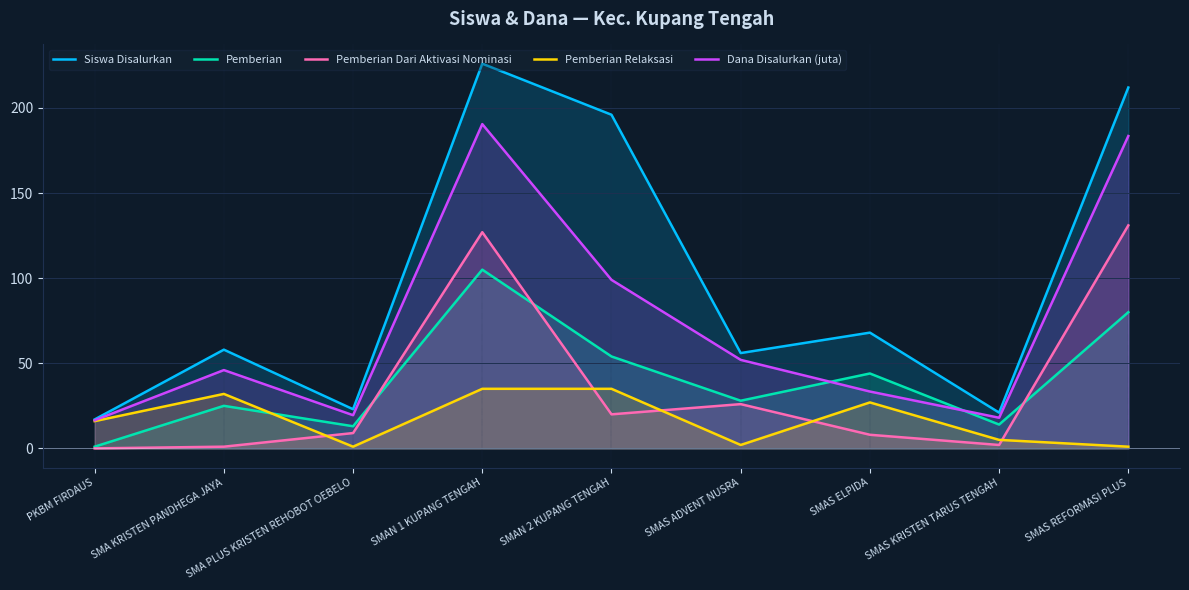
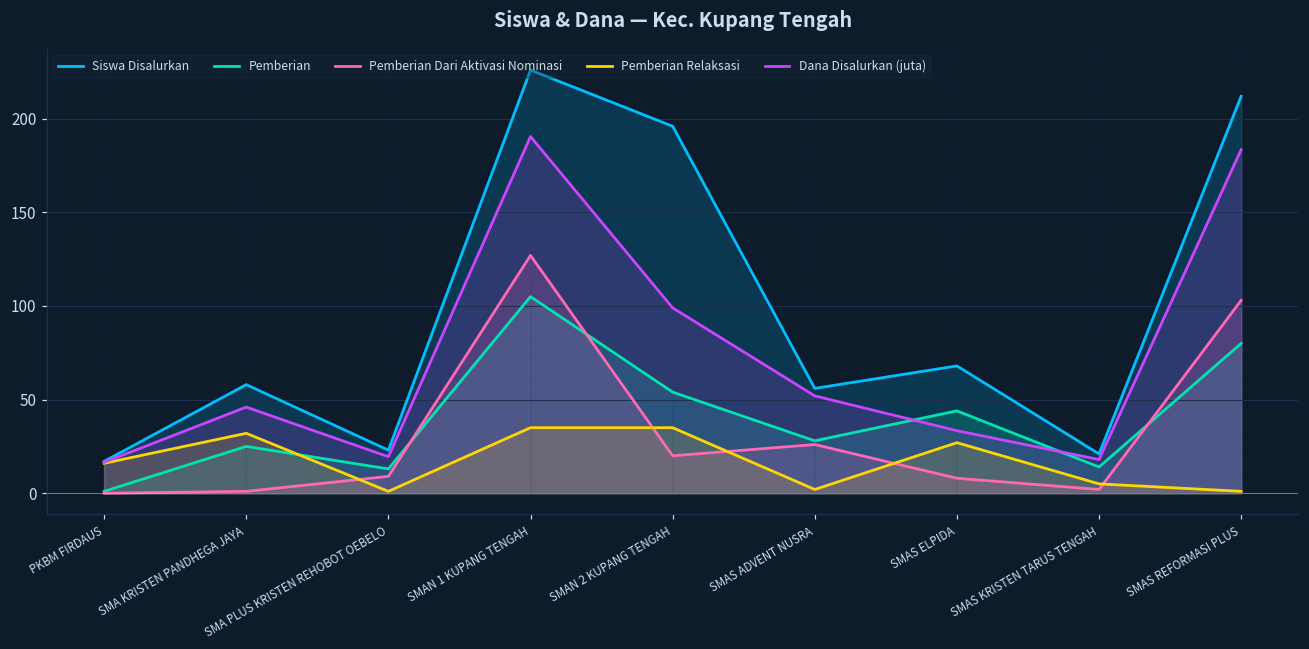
Pemberian Dari Aktivasi Nominasi, SMAS REFORMASI PLUS: 131 -> 103
